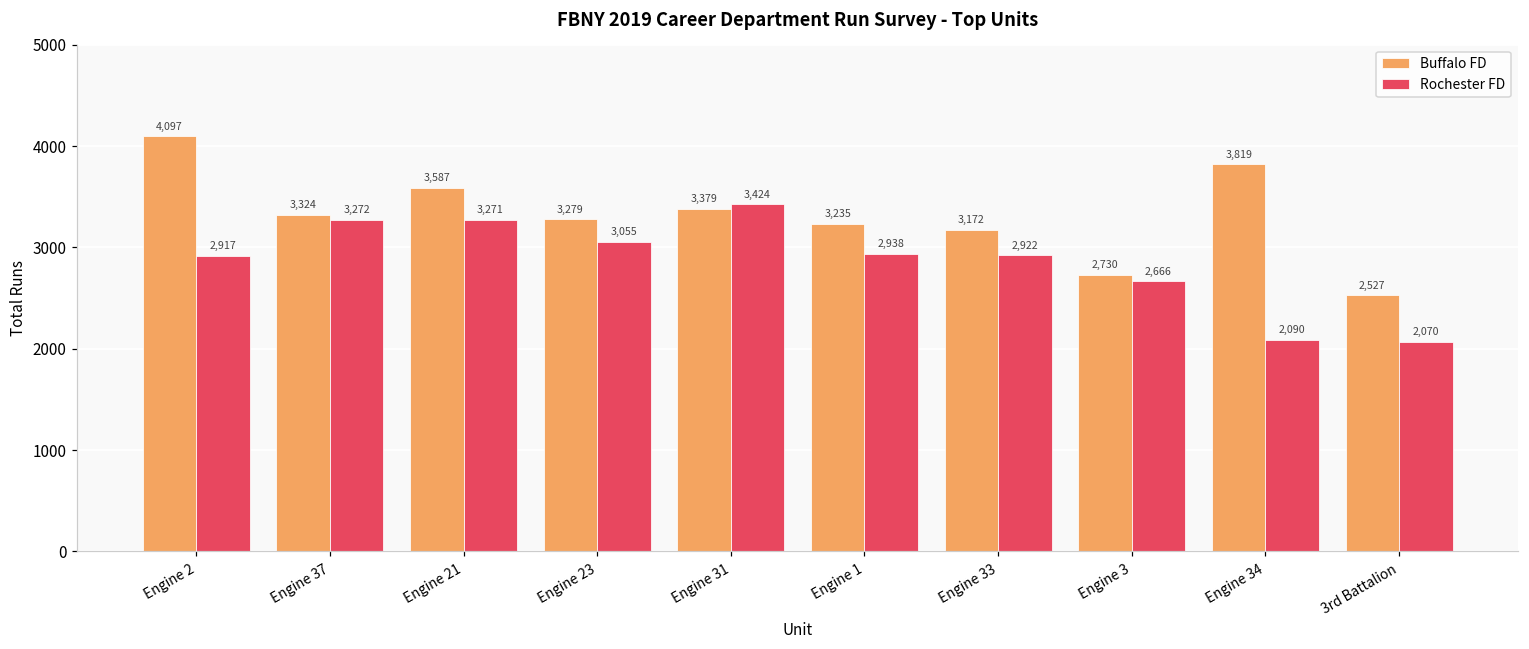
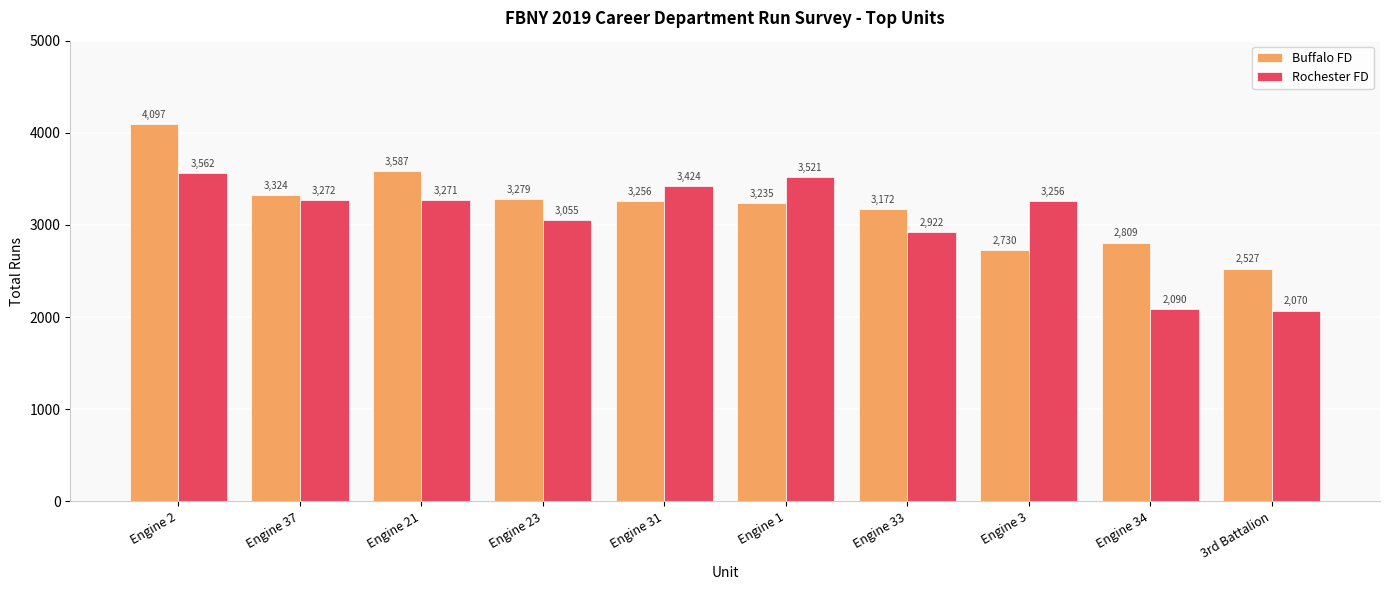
Rochester FD, Engine 2: 2,917 -> 3,562
Buffalo FD, Engine 31: 3,379 -> 3,256
Rochester FD, Engine 1: 2,938 -> 3,521
Rochester FD, Engine 3: 2,666 -> 3,256
Buffalo FD, Engine 34: 3,819 -> 2,809
